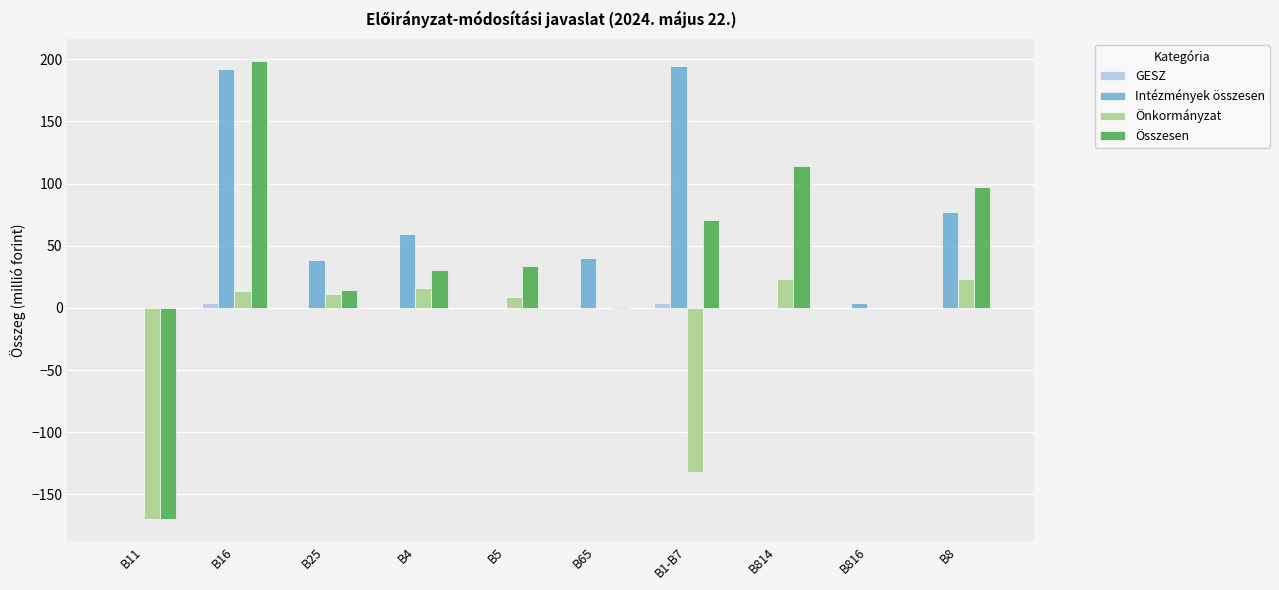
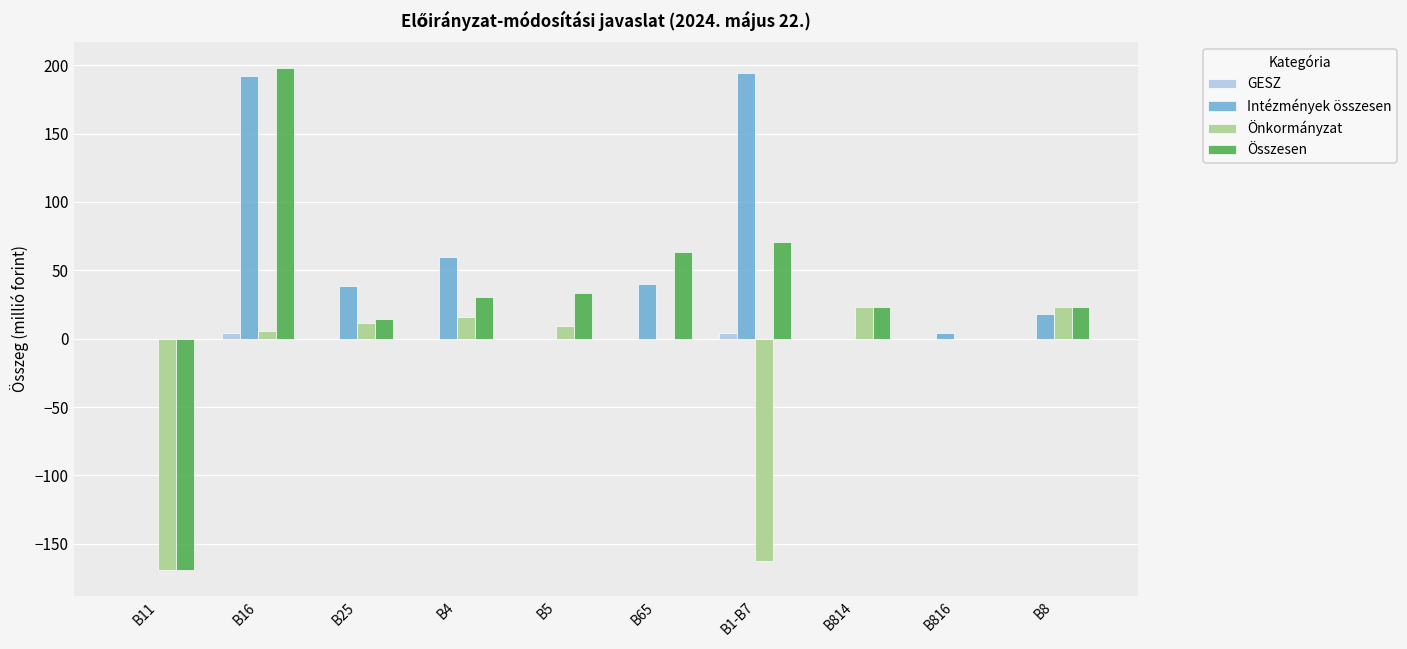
Önkormányzat, B16: 14 -> 6
Összesen, B65: 1 -> 64
Önkormányzat, B1-B7: -132 -> -163
Összesen, B814: 114 -> 23
Intézmények összesen, B8: 77 -> 18
Összesen, B8: 97 -> 23
